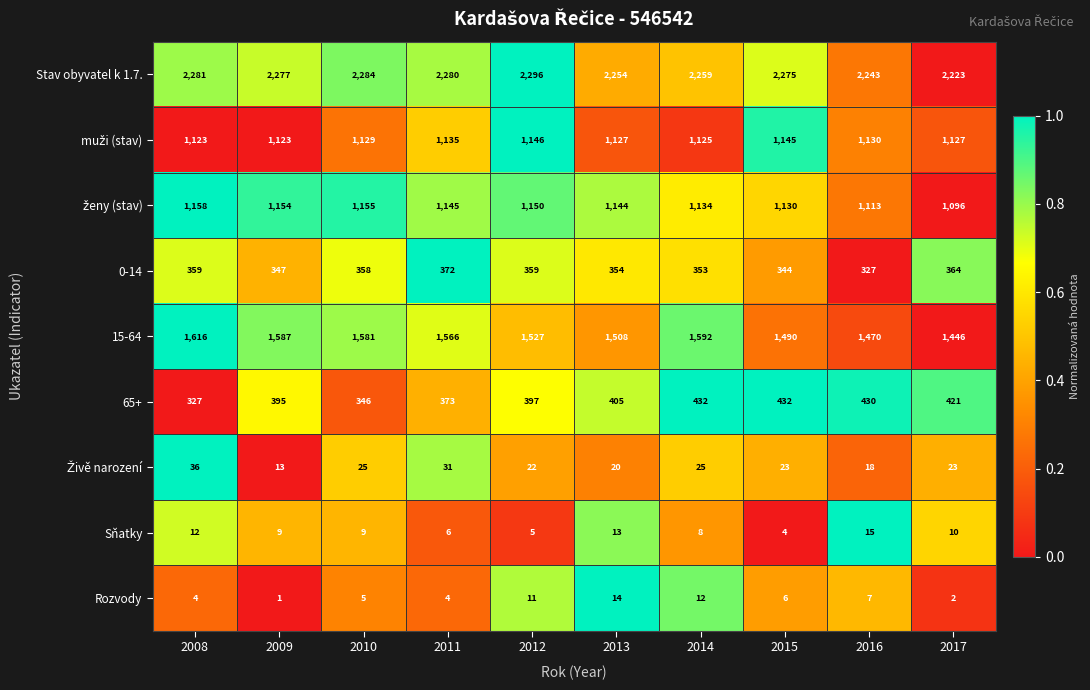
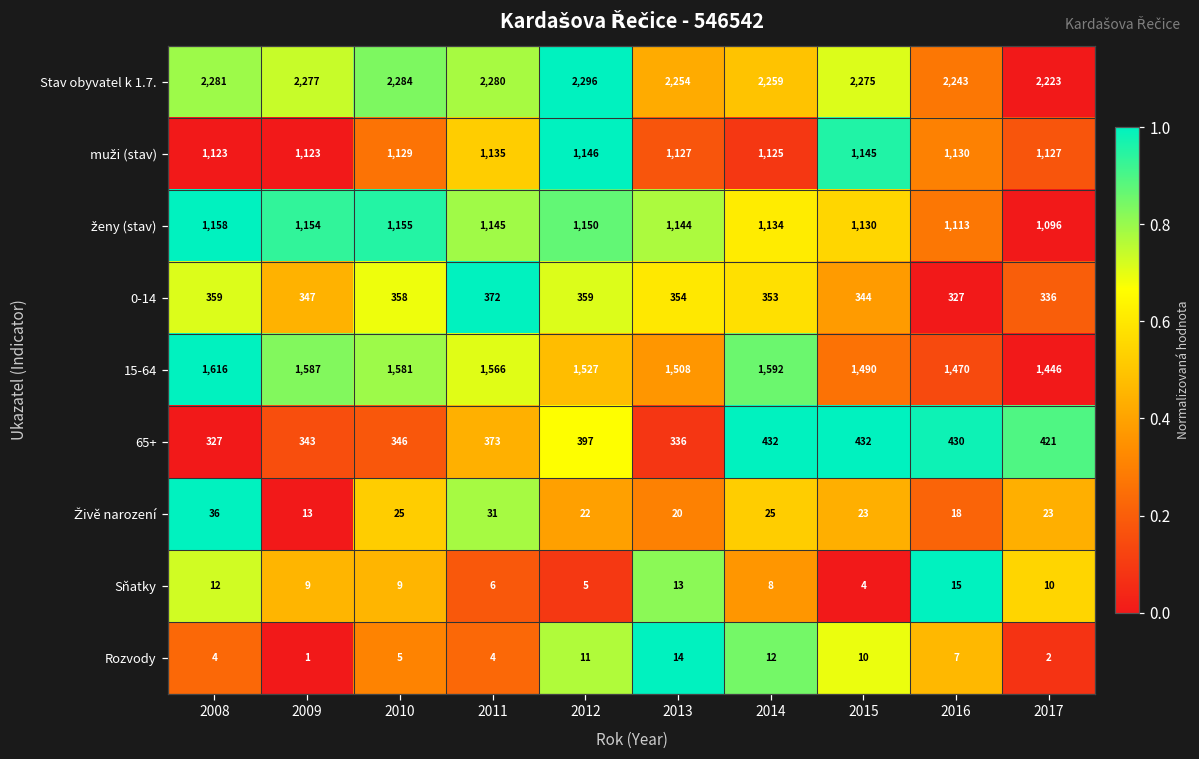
0-14, 2017: 364 -> 336
65+, 2009: 395 -> 343
65+, 2013: 405 -> 336
Rozvody, 2015: 6 -> 10
